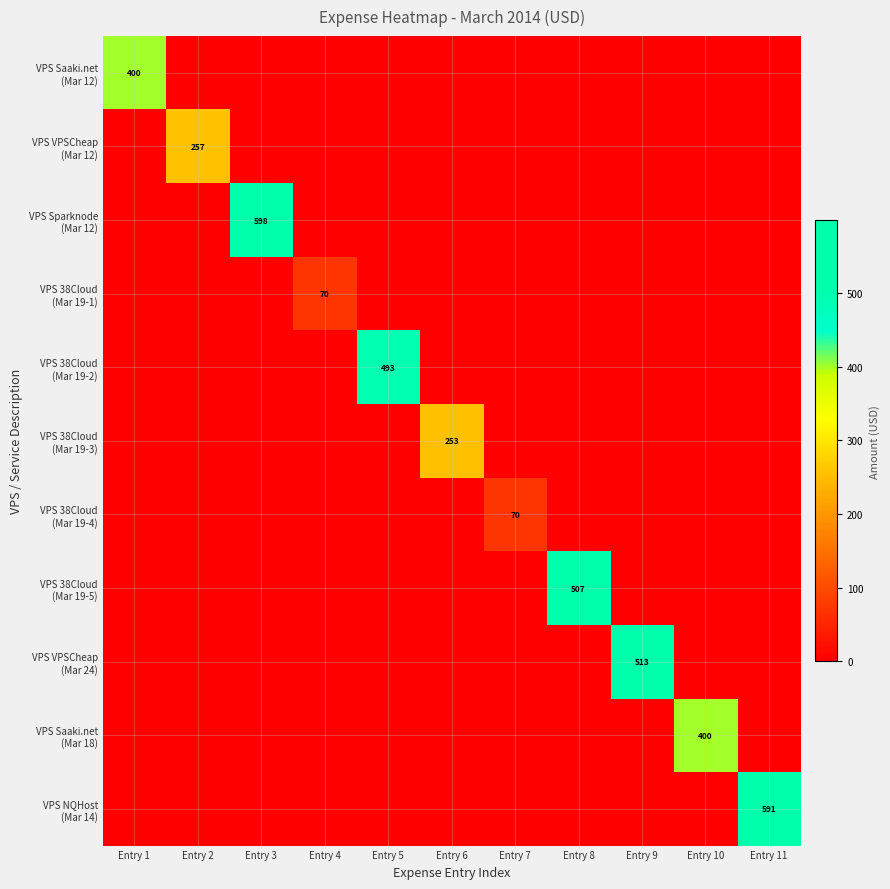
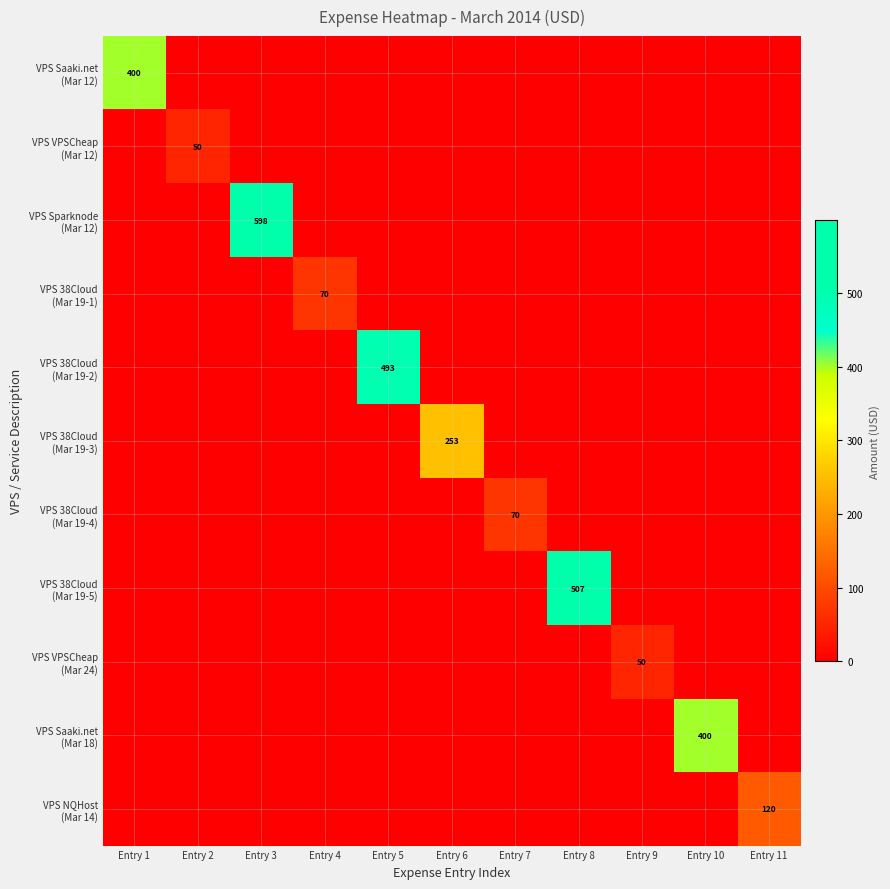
VPS VPSCheap (Mar 12), Entry 2: 257 -> 50
VPS VPSCheap (Mar 24), Entry 9: 513 -> 50
VPS NQHost (Mar 14), Entry 11: 591 -> 120
